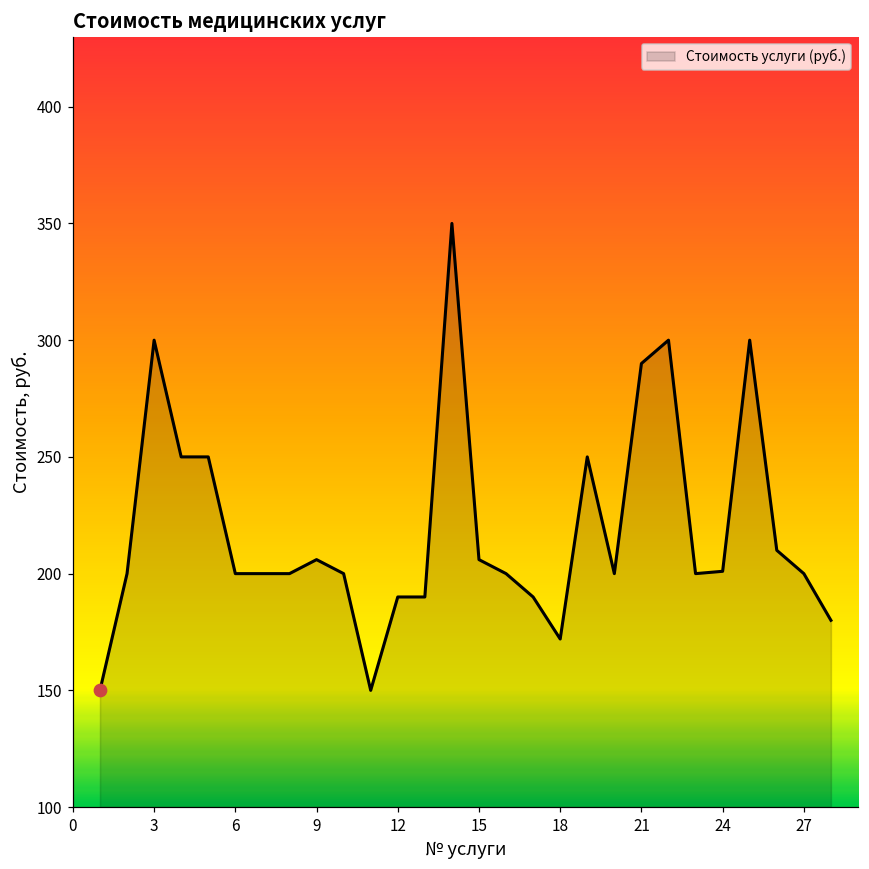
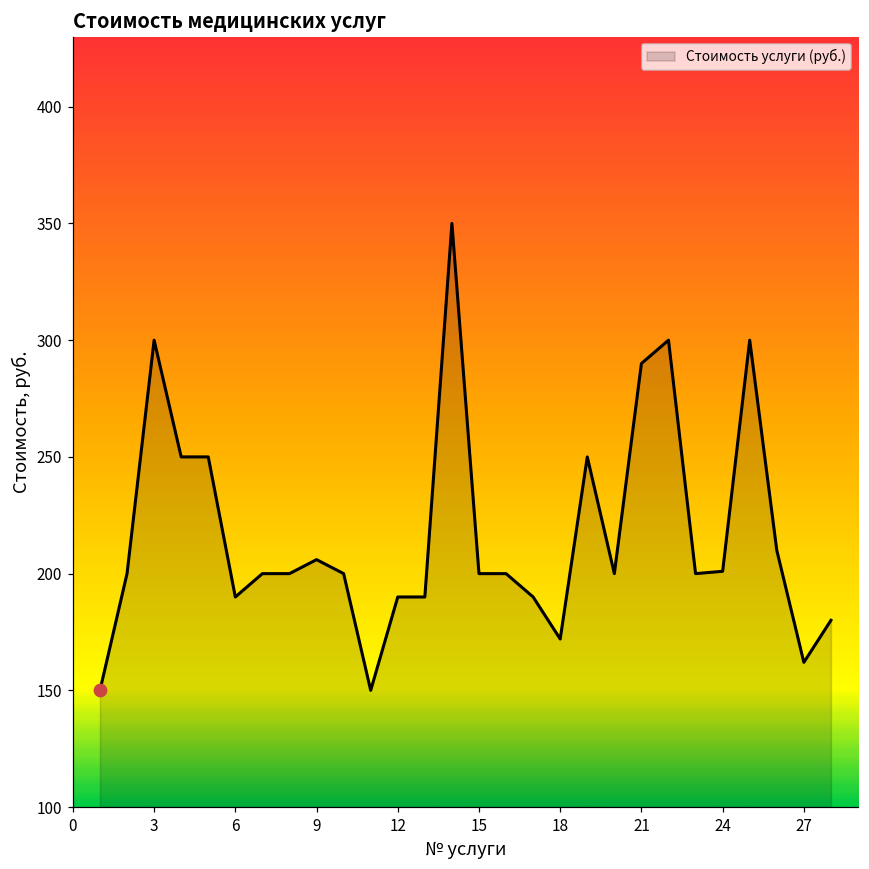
Стоимость услуги (руб.), 6: 200 -> 190
Стоимость услуги (руб.), 15: 206 -> 200
Стоимость услуги (руб.), 27: 200 -> 162
